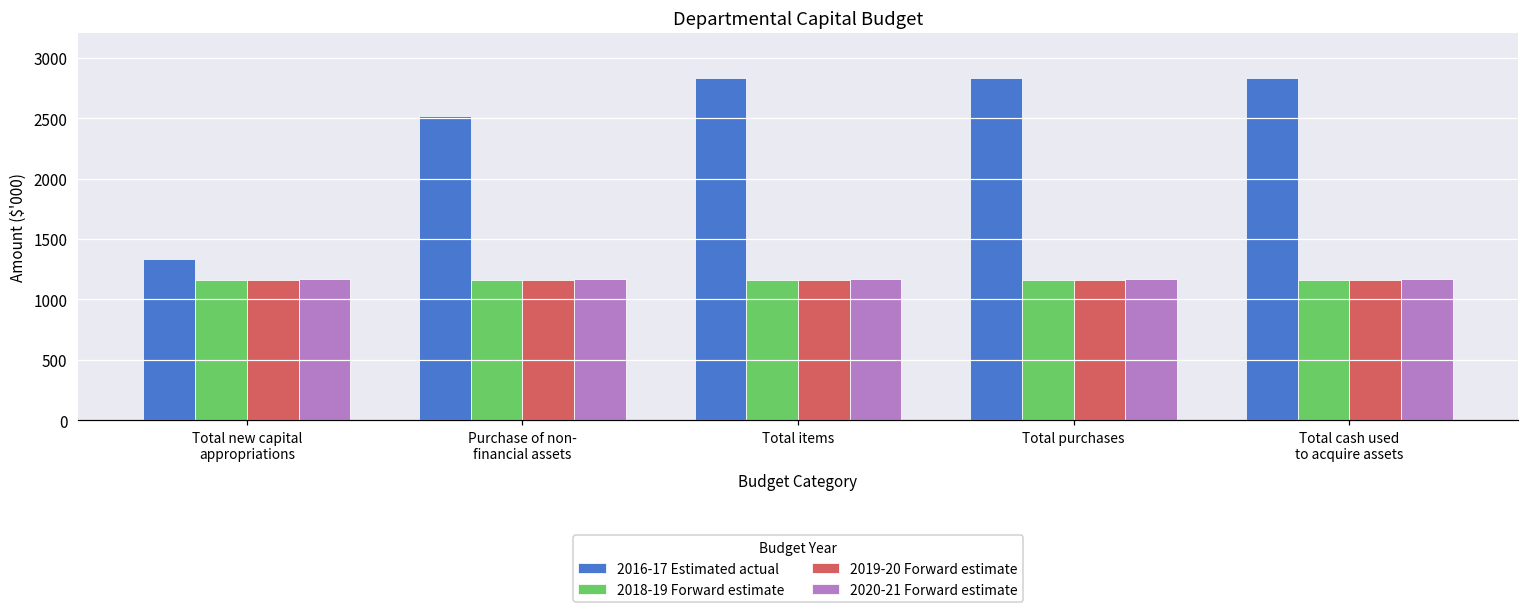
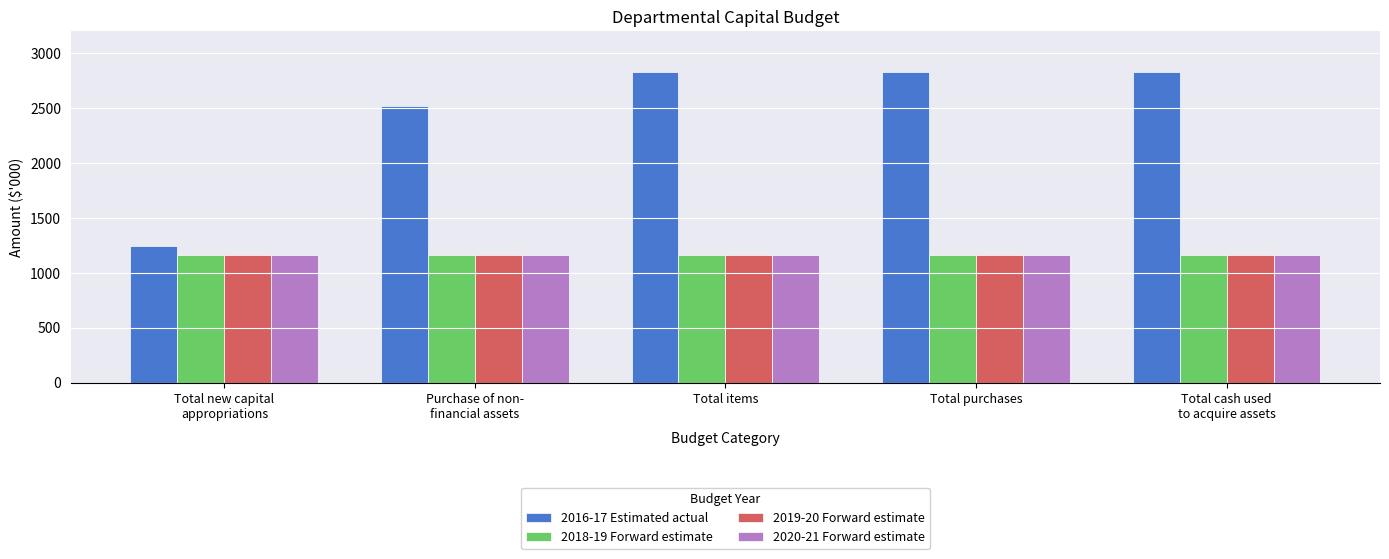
2016-17 Estimated actual, Total new capital appropriations: 1330 -> 1250
